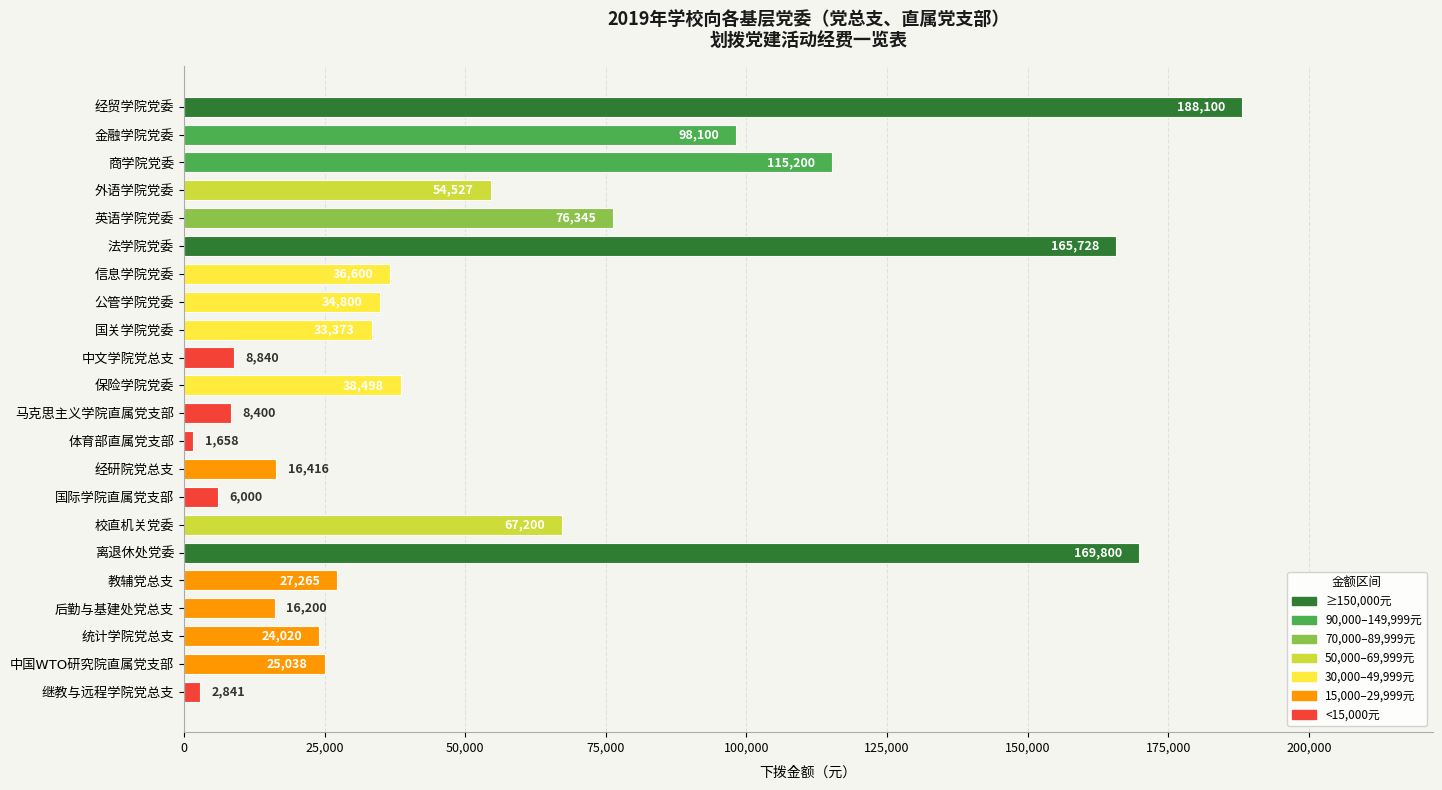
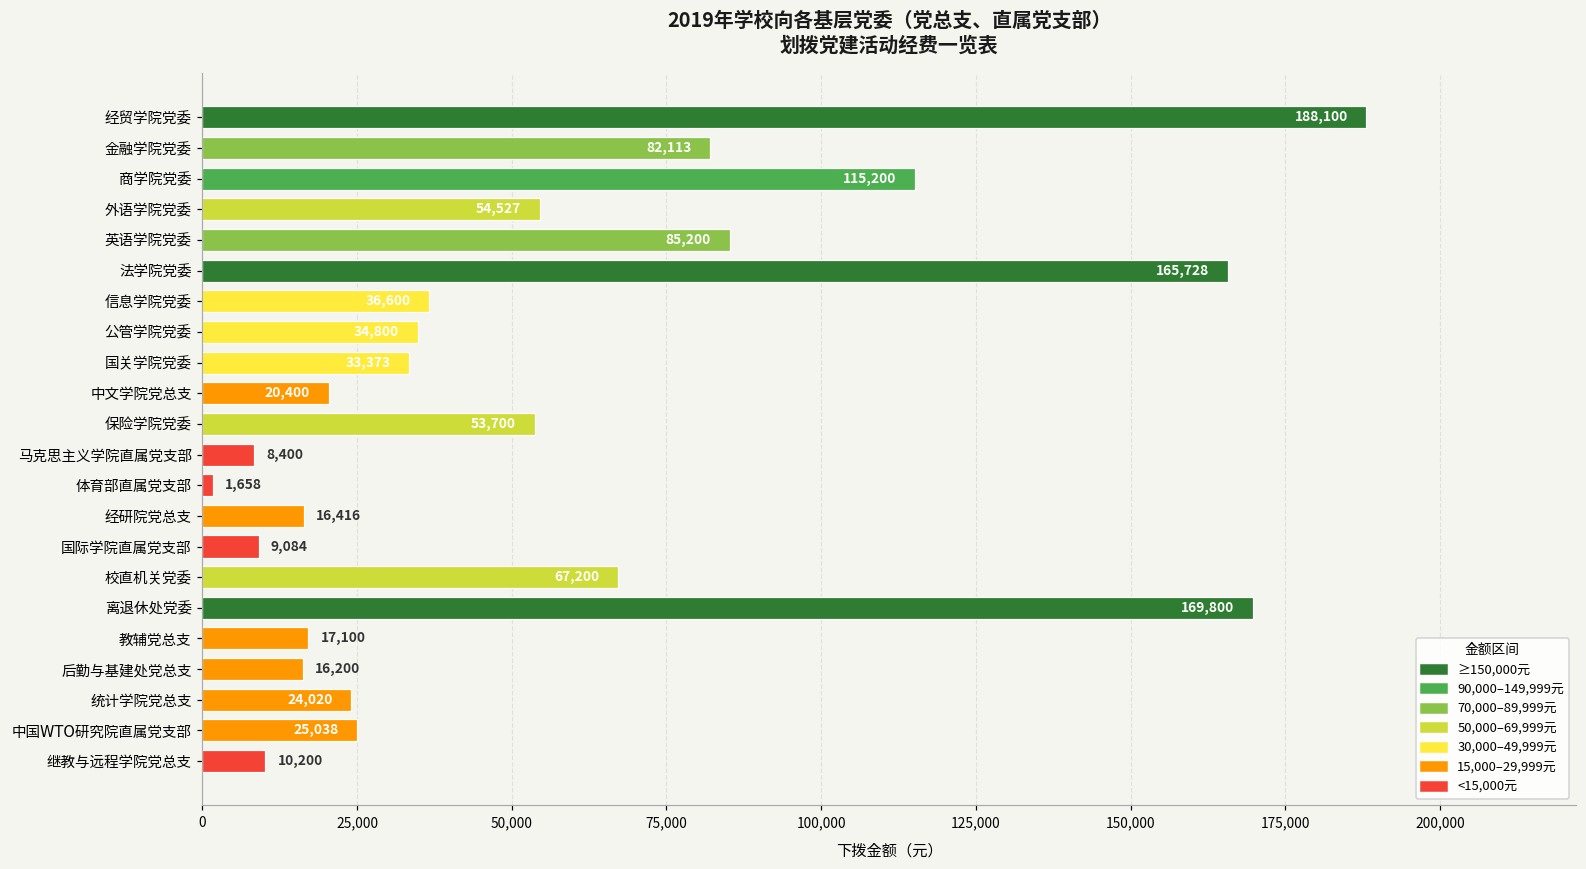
金融学院党委: 98,100 -> 82,113
英语学院党委: 76,345 -> 85,200
中文学院党总支: 8,840 -> 20,400
保险学院党委: 38,498 -> 53,700
国际学院直属党支部: 6,000 -> 9,084
教辅党总支: 27,265 -> 17,100
继教与远程学院党总支: 2,841 -> 10,200
